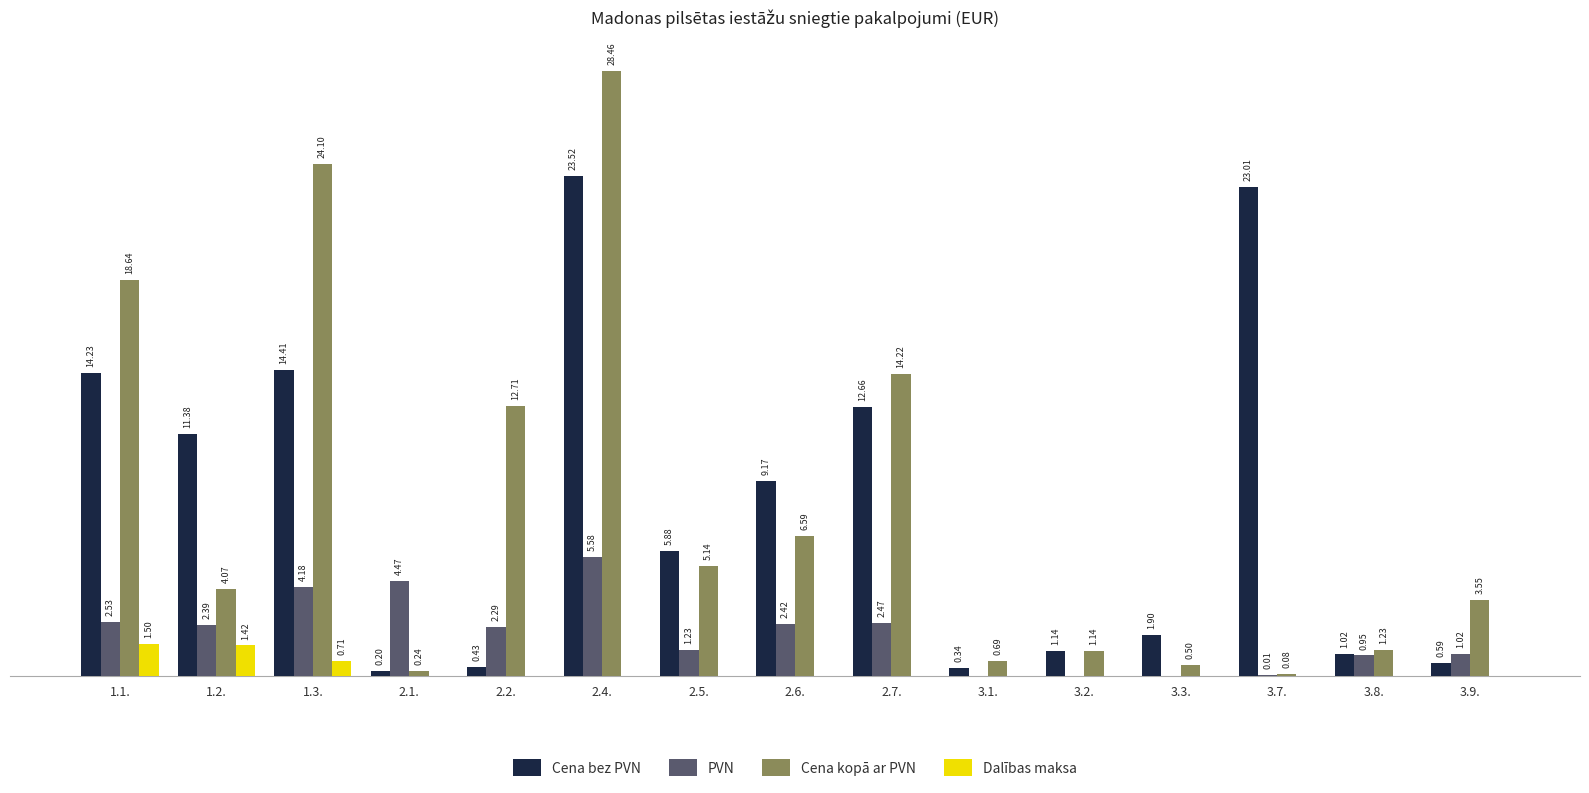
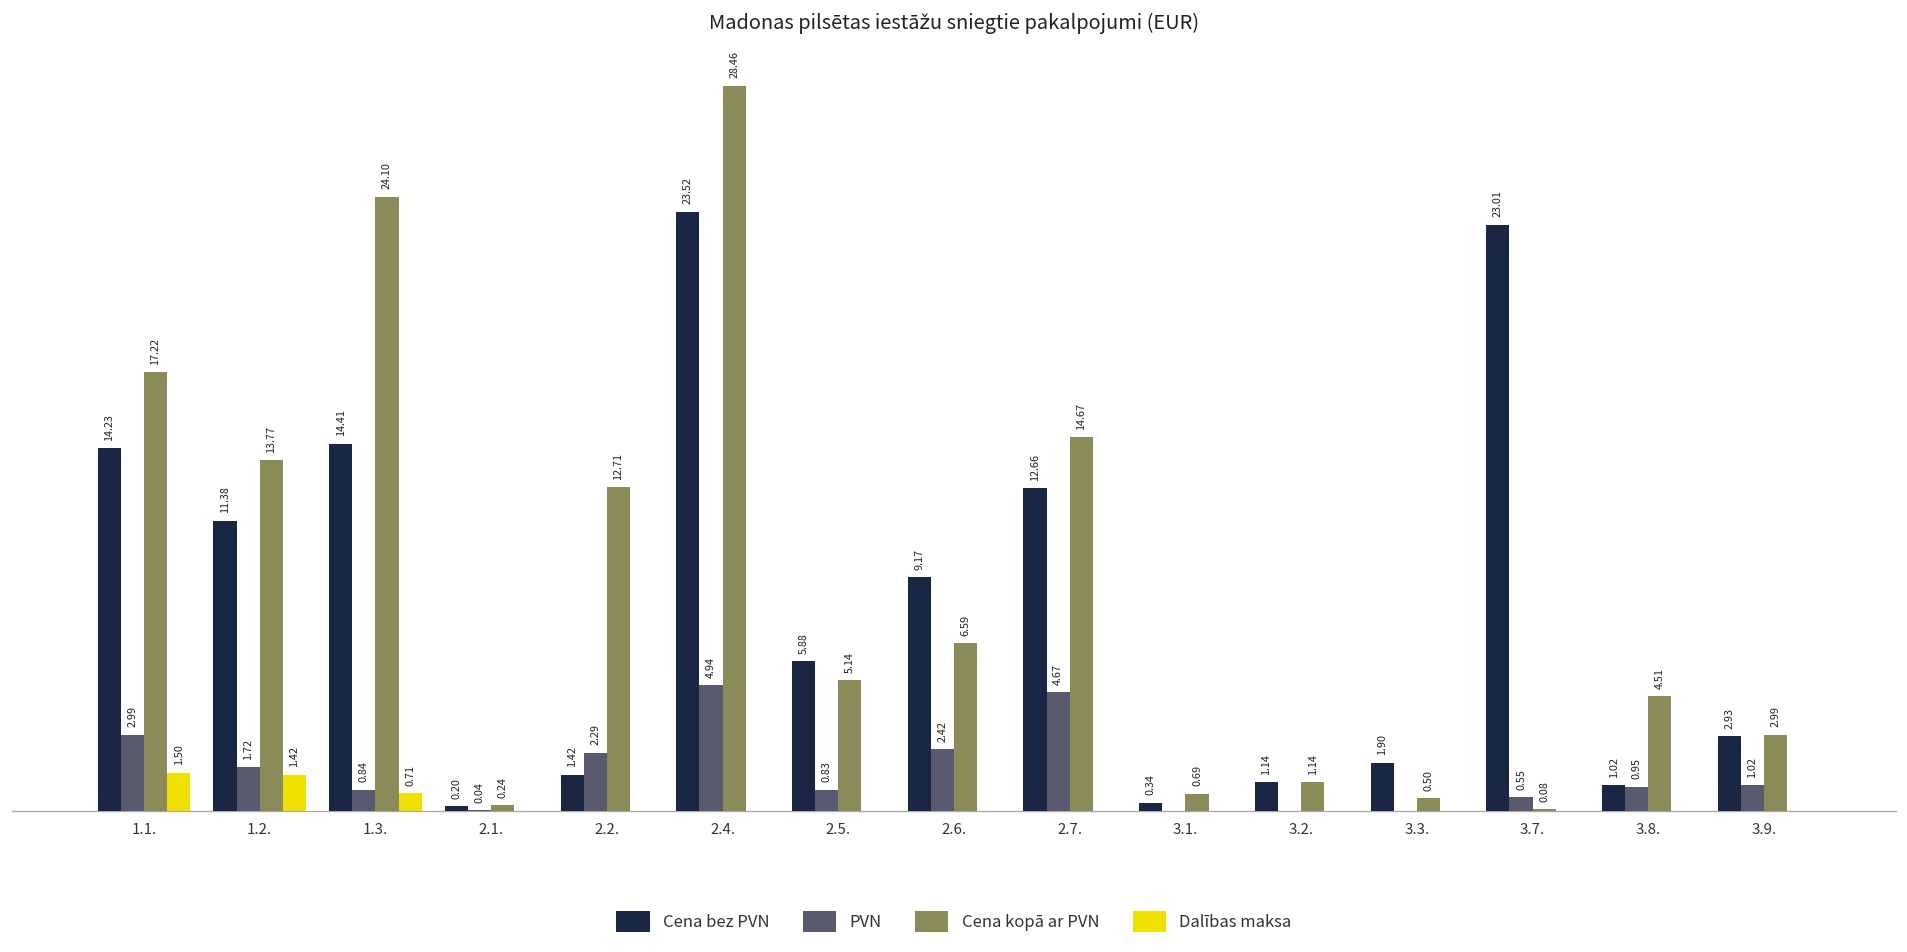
PVN, 1.1.: 2.53 -> 2.99
Cena kopā ar PVN, 1.1.: 18.64 -> 17.22
PVN, 1.2.: 2.39 -> 1.72
Cena kopā ar PVN, 1.2.: 4.07 -> 13.77
PVN, 1.3.: 4.18 -> 0.84
PVN, 2.1.: 4.47 -> 0.04
Cena bez PVN, 2.2.: 0.43 -> 1.42
PVN, 2.4.: 5.58 -> 4.94
PVN, 2.5.: 1.23 -> 0.83
PVN, 2.7.: 2.47 -> 4.67
Cena kopā ar PVN, 2.7.: 14.22 -> 14.67
PVN, 3.7.: 0.01 -> 0.55
Cena kopā ar PVN, 3.8.: 1.23 -> 4.51
Cena bez PVN, 3.9.: 0.59 -> 2.93
Cena kopā ar PVN, 3.9.: 3.55 -> 2.99
